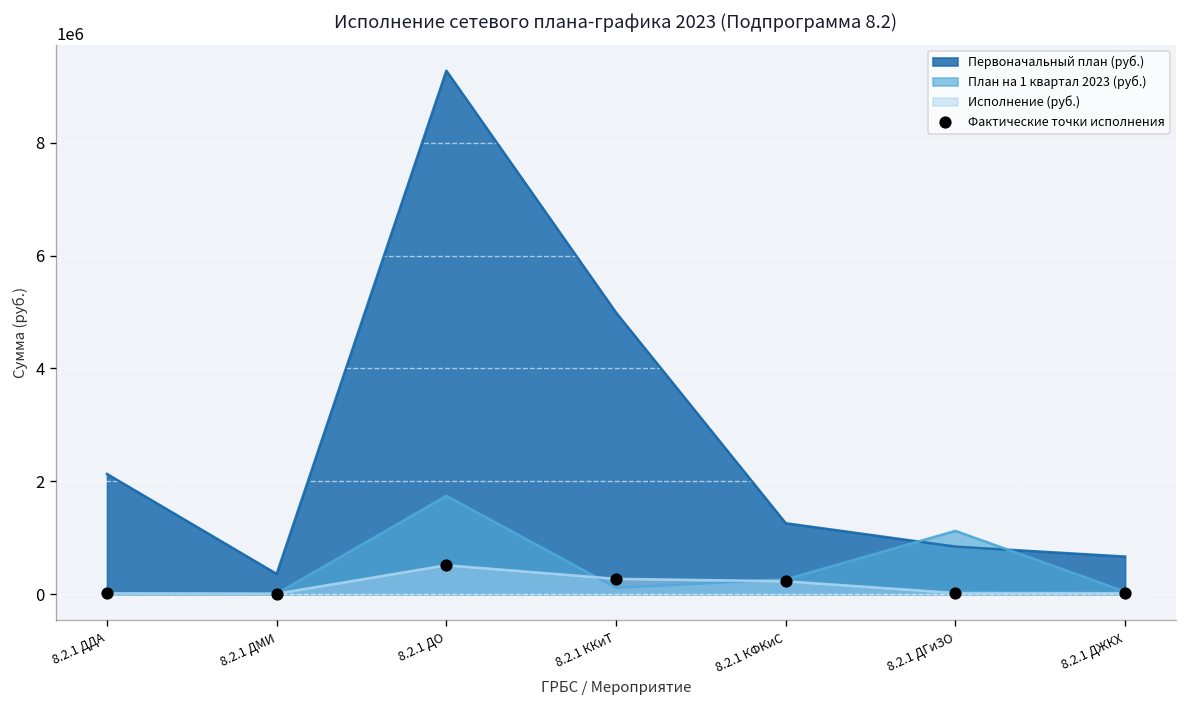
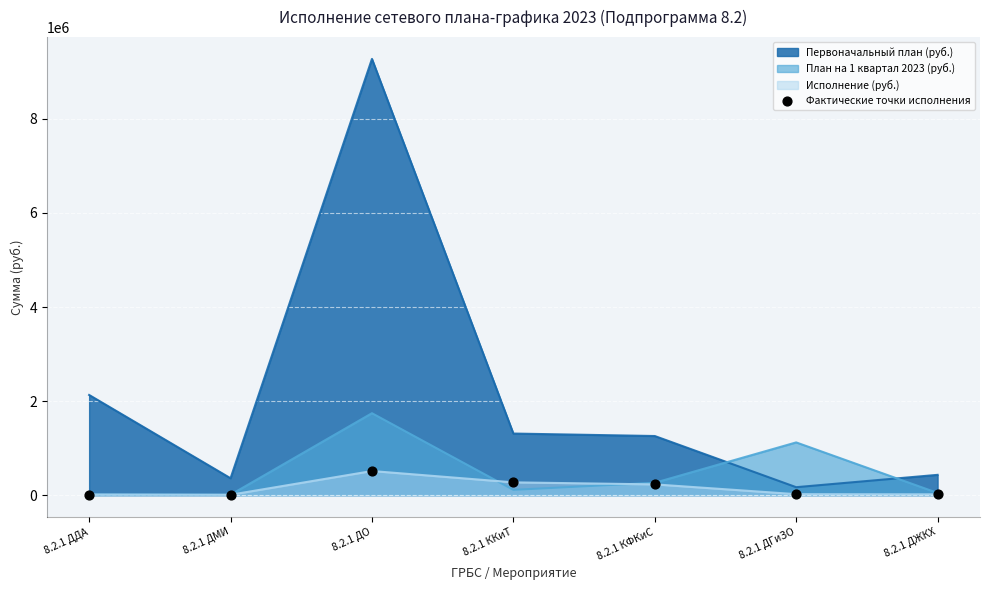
Первоначальный план (руб.), 8.2.1 ККиТ: 5000000 -> 1300000
Первоначальный план (руб.), 8.2.1 ДГиЗО: 800000 -> 200000
Первоначальный план (руб.), 8.2.1 ДЖКХ: 700000 -> 400000
